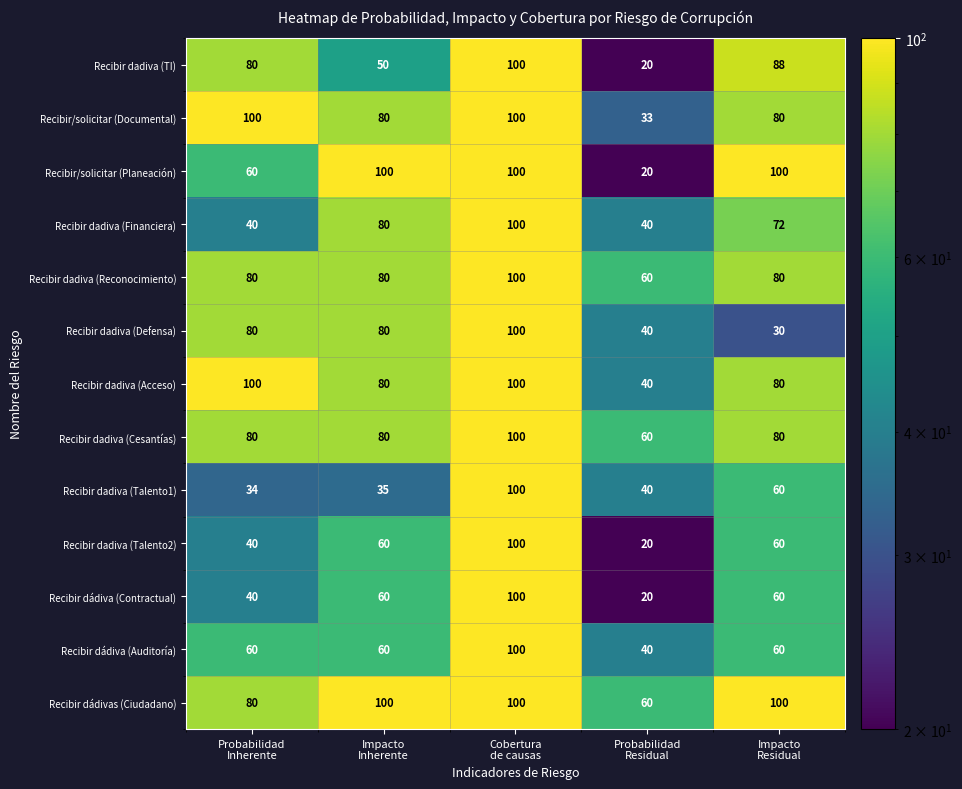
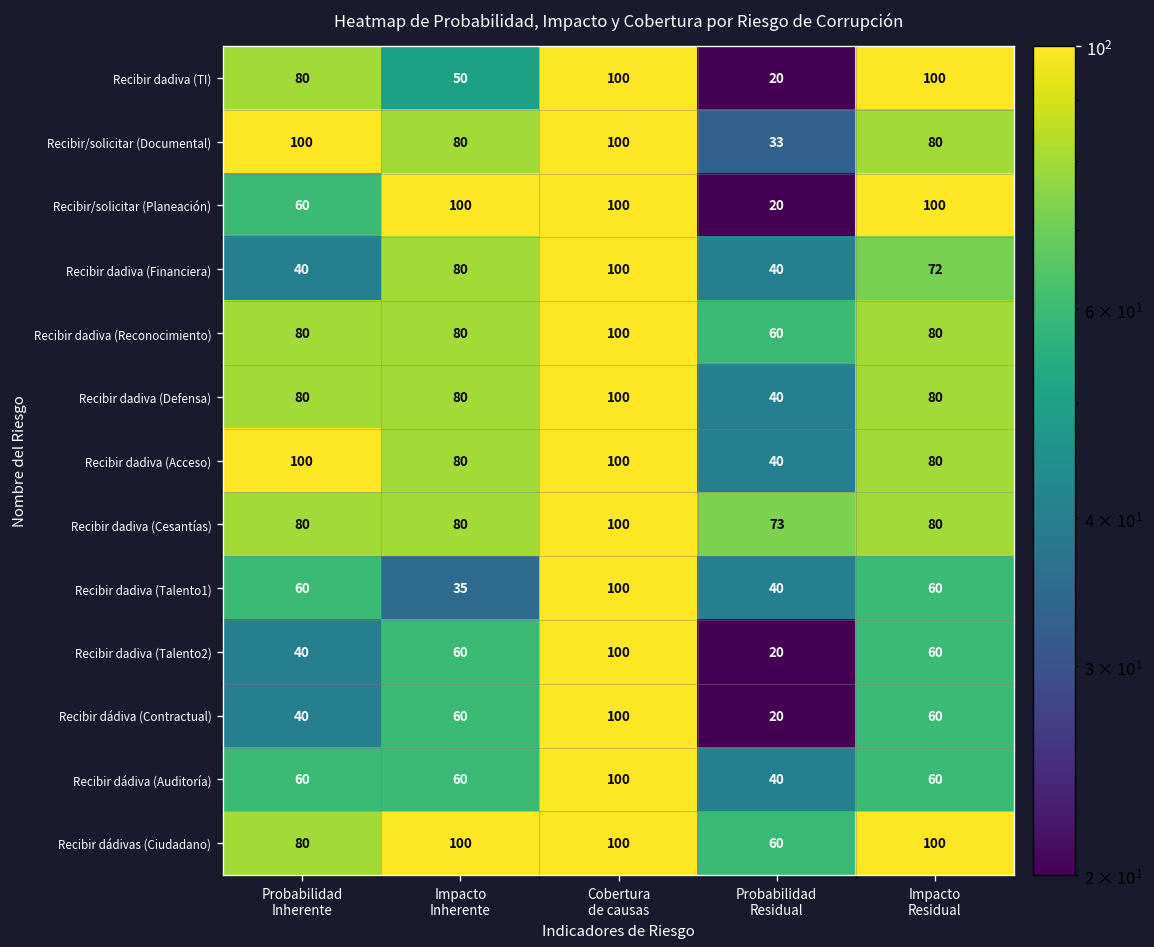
Recibir dadiva (TI), Impacto Residual: 88 -> 100
Recibir dadiva (Defensa), Impacto Residual: 30 -> 80
Recibir dadiva (Cesantías), Probabilidad Residual: 60 -> 73
Recibir dadiva (Talento1), Probabilidad Inherente: 34 -> 60
